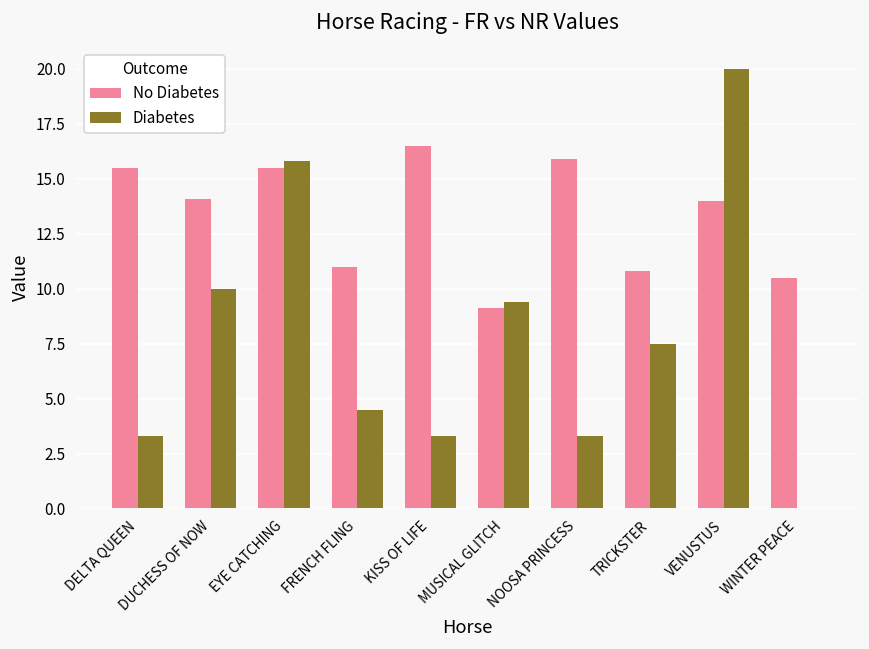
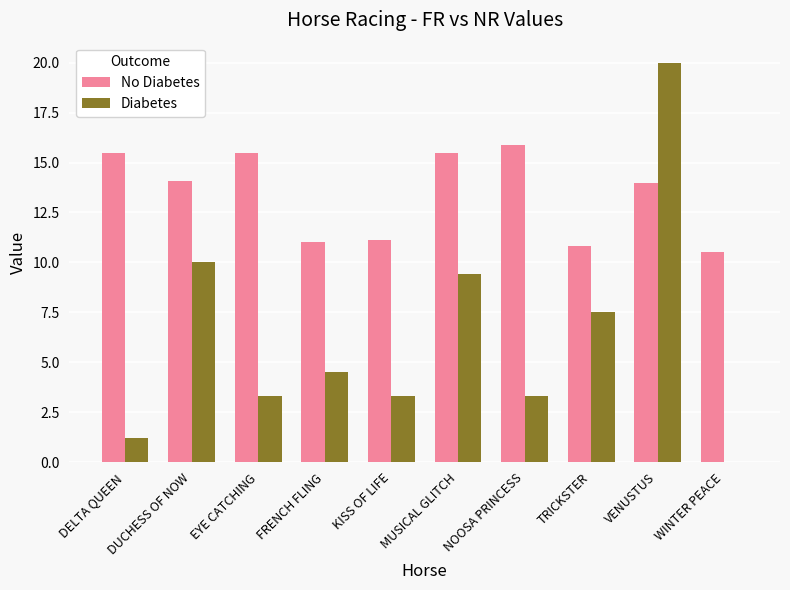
Diabetes, DELTA QUEEN: 3.3 -> 1.2
Diabetes, EYE CATCHING: 15.8 -> 3.3
No Diabetes, KISS OF LIFE: 16.5 -> 11.1
No Diabetes, MUSICAL GLITCH: 9.1 -> 15.5
